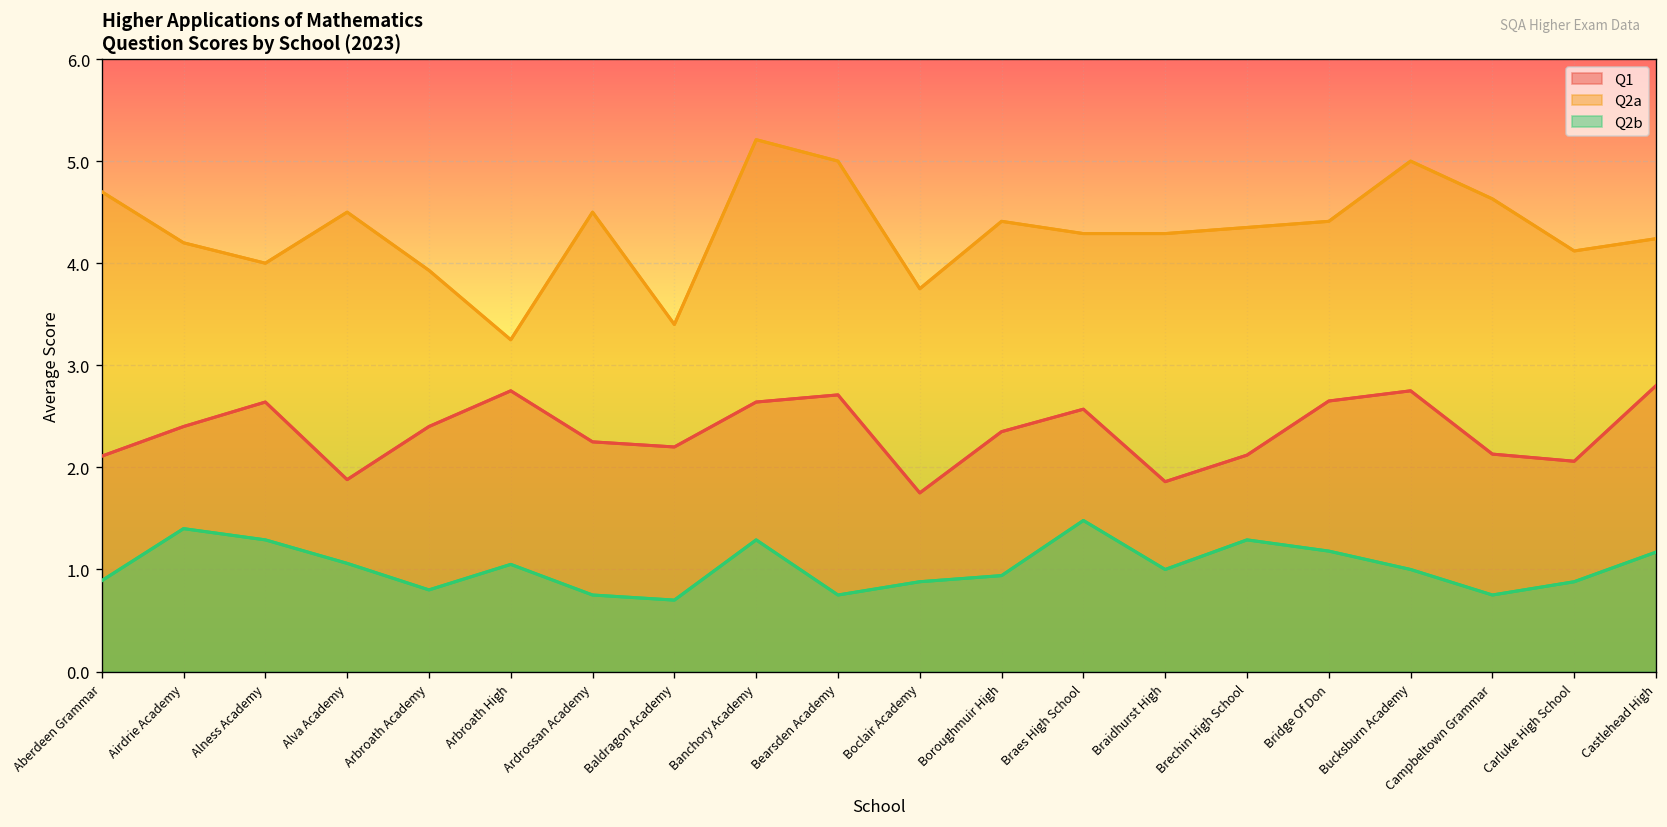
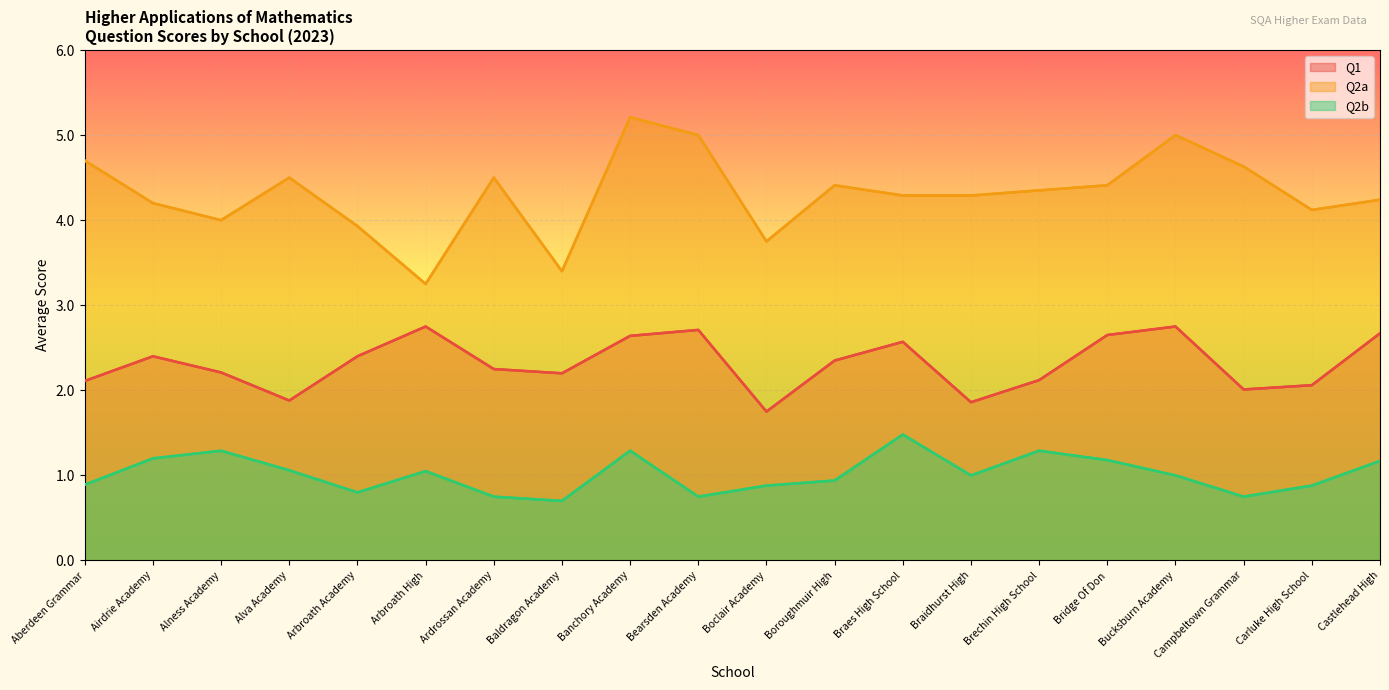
Q2b, Airdrie Academy: 1.4 -> 1.2
Q1, Alness Academy: 2.6 -> 2.2
Q1, Campbeltown Grammar: 2.1 -> 2.0
Q1, Castlehead High: 2.8 -> 2.7
